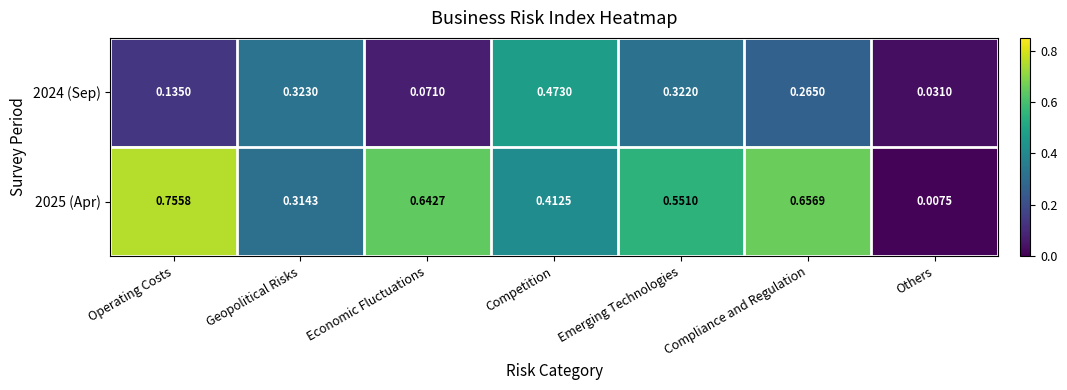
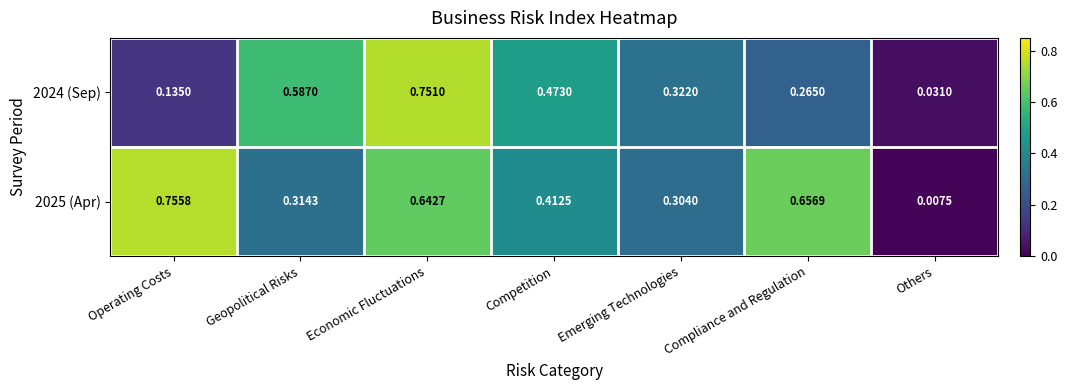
2024 (Sep), Geopolitical Risks: 0.3230 -> 0.5870
2024 (Sep), Economic Fluctuations: 0.0710 -> 0.7510
2025 (Apr), Emerging Technologies: 0.5510 -> 0.3040
